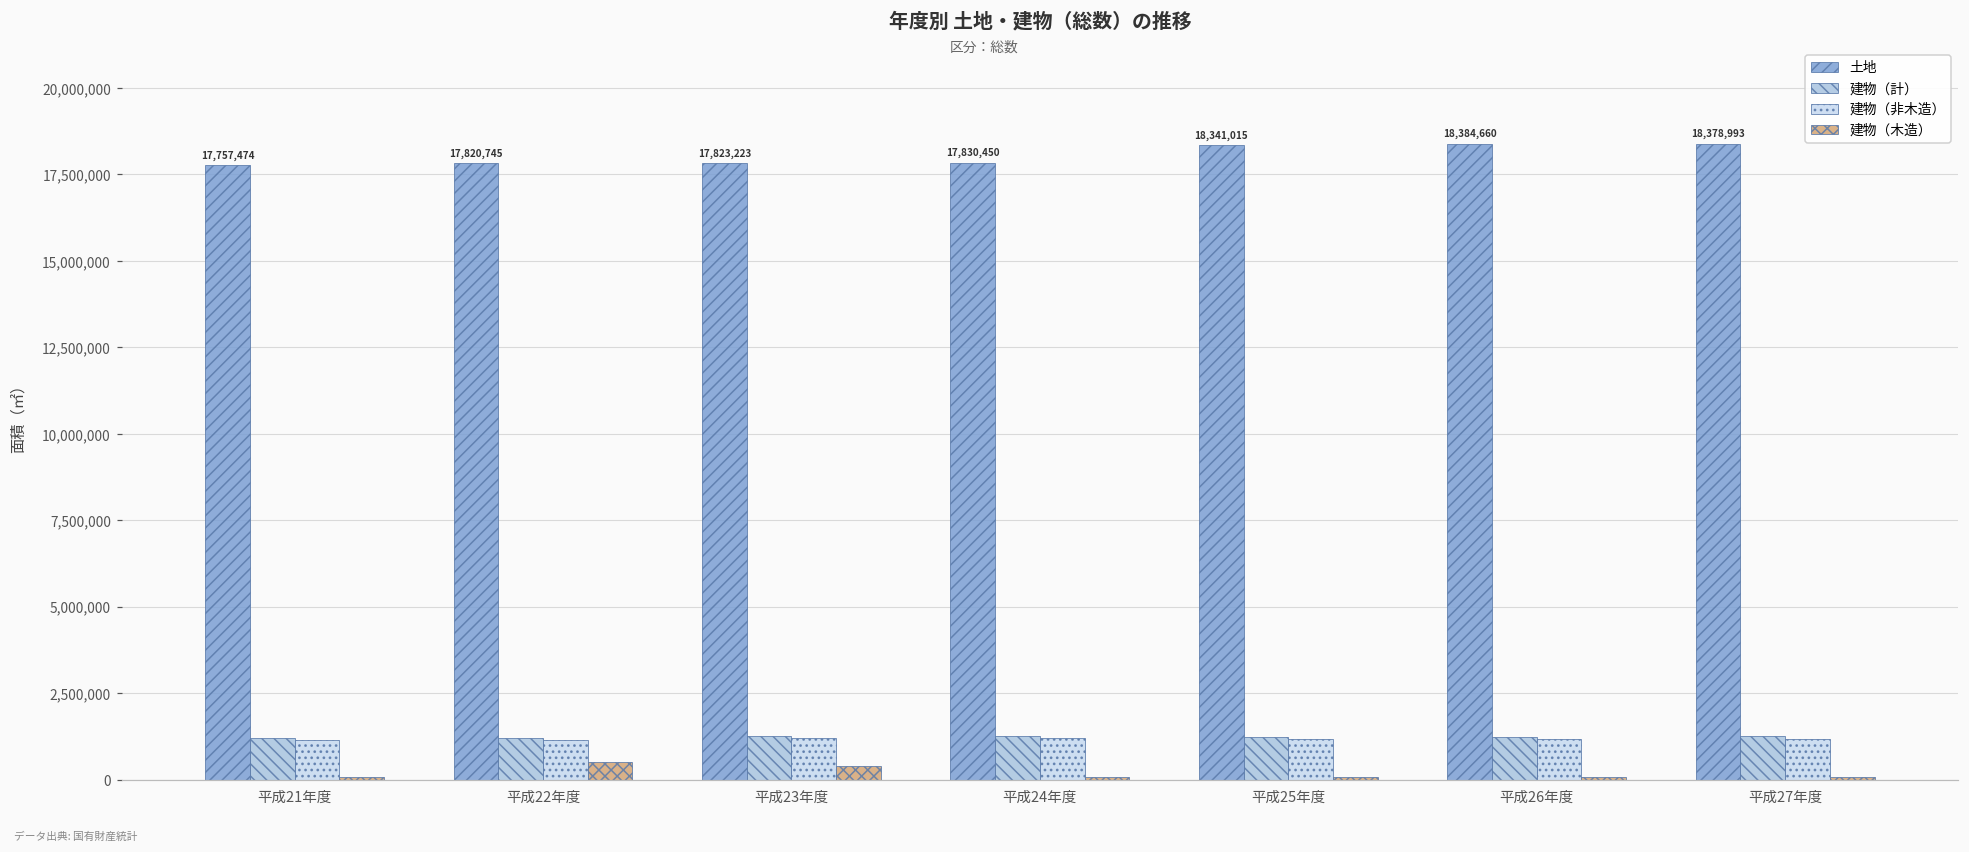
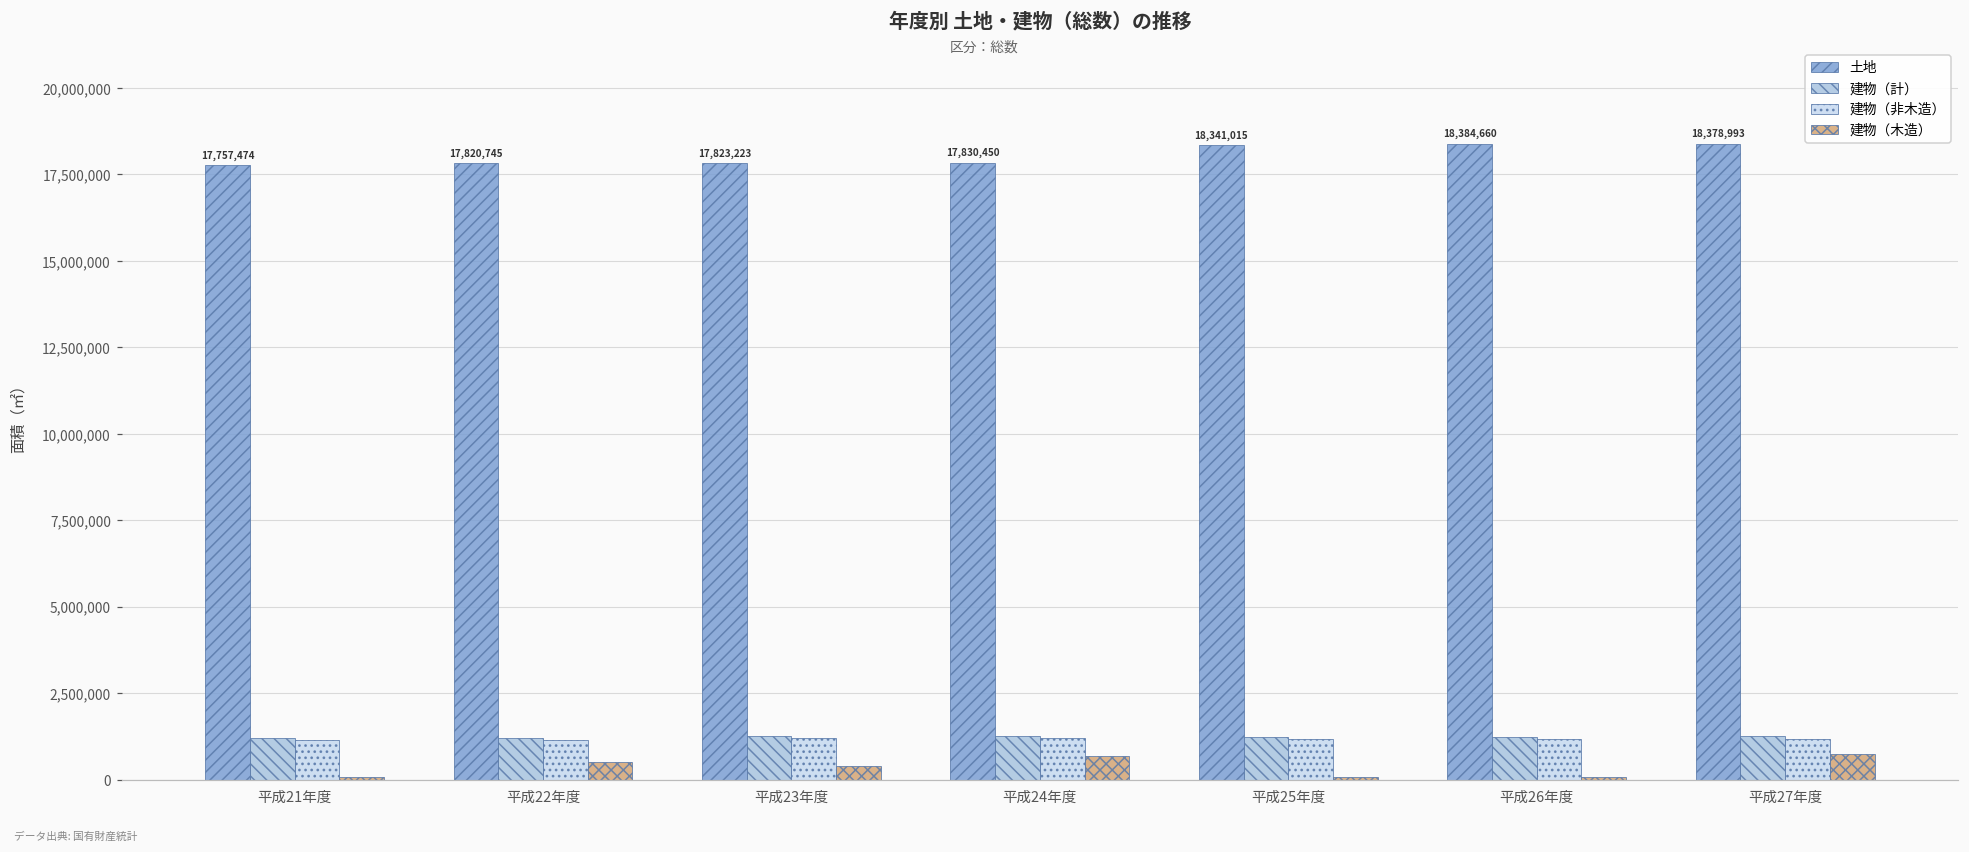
建物（木造）, 平成24年度: 100,000 -> 700,000
建物（木造）, 平成27年度: 100,000 -> 700,000
